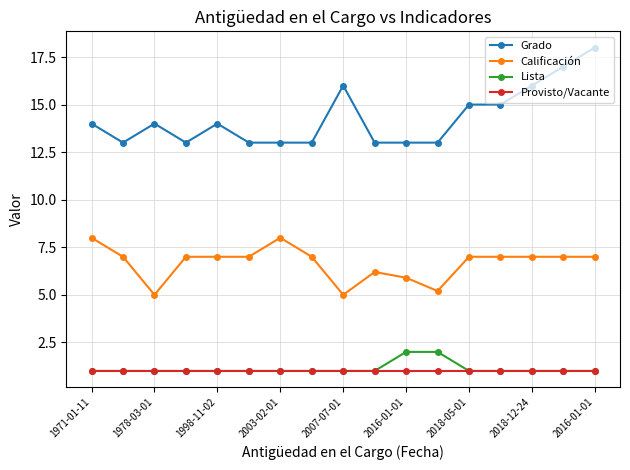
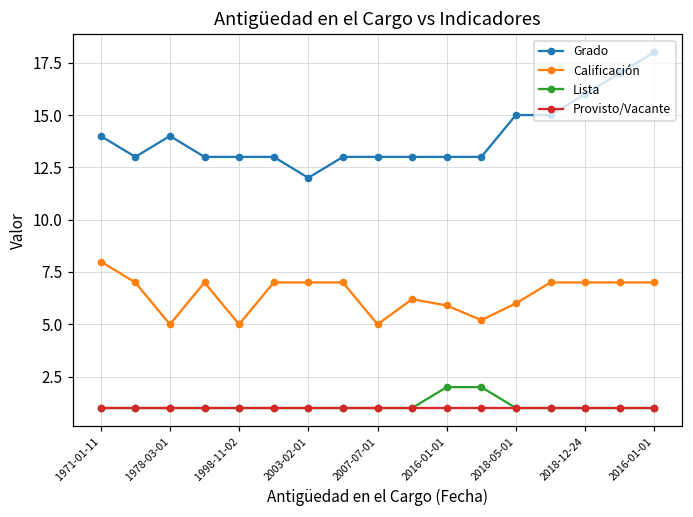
Grado, 1998-11-02: 14 -> 13
Calificación, 1998-11-02: 7 -> 5
Grado, 2003-02-01: 13 -> 12
Calificación, 2003-02-01: 8 -> 7
Grado, 2007-07-01: 16 -> 13
Calificación, 2018-05-01: 7 -> 6
